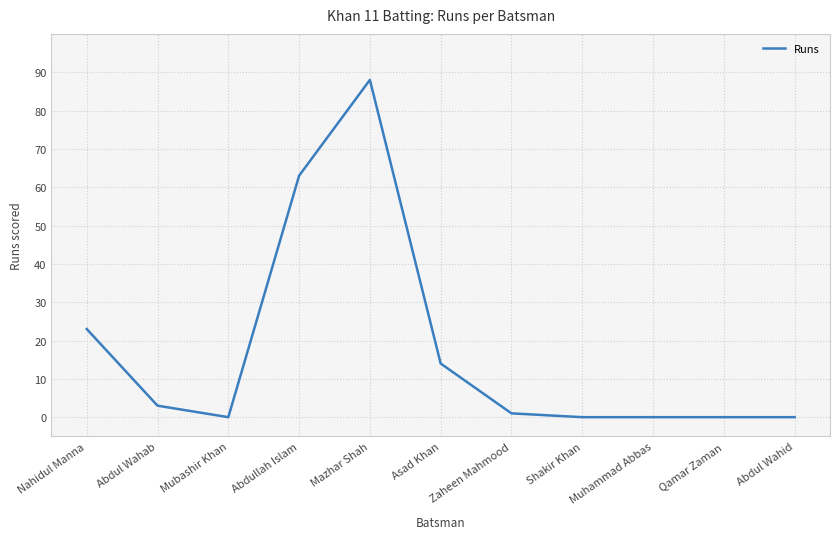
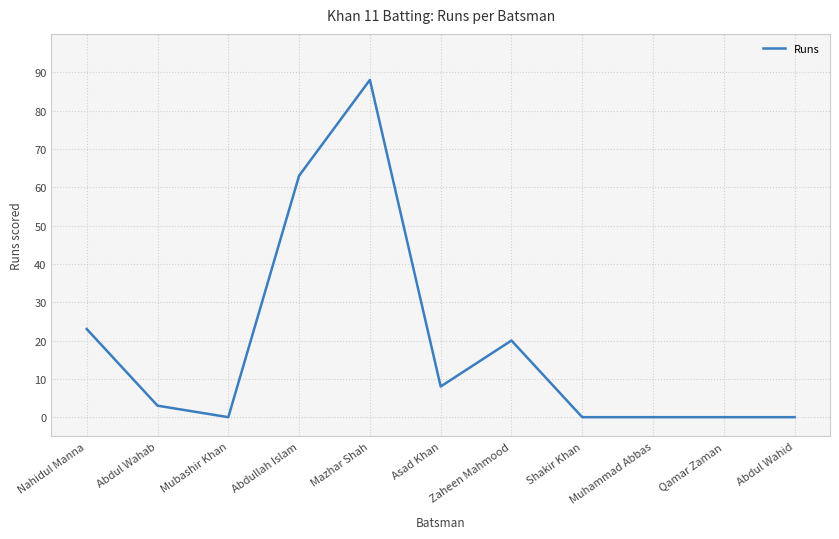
Asad Khan: 14 -> 8
Zaheen Mahmood: 1 -> 20
